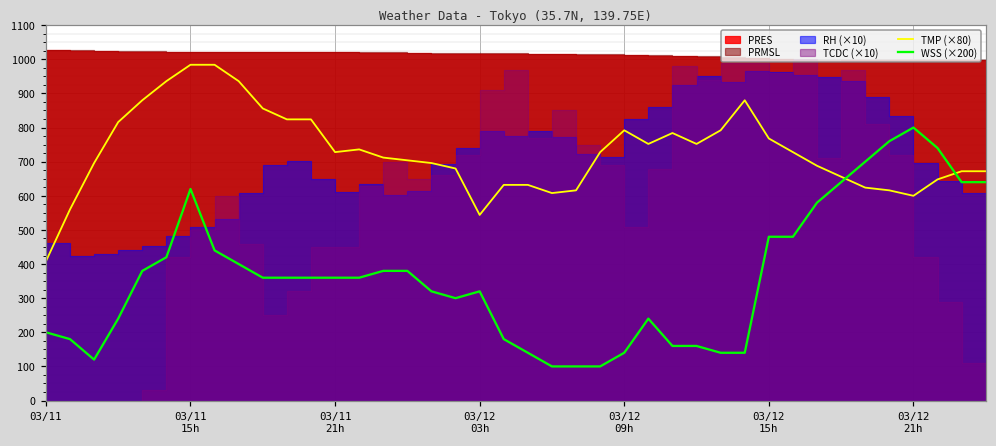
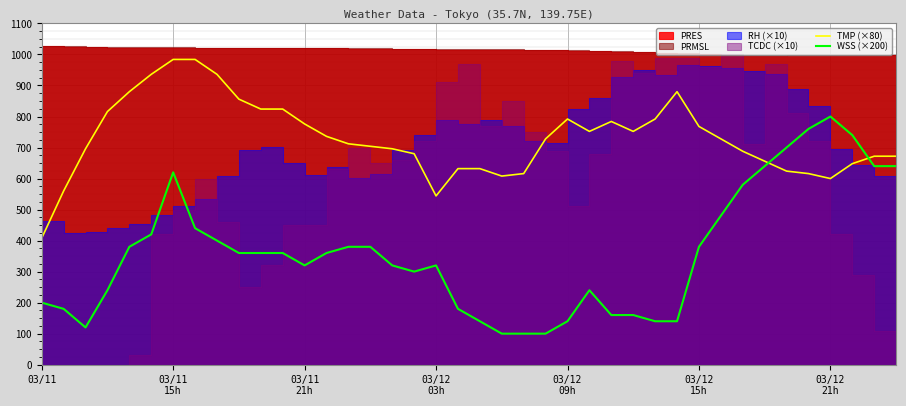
TMP (×80), 03/11 21h: 730 -> 780
WSS (×200), 03/11 21h: 360 -> 320
WSS (×200), 03/12 15h: 480 -> 380
